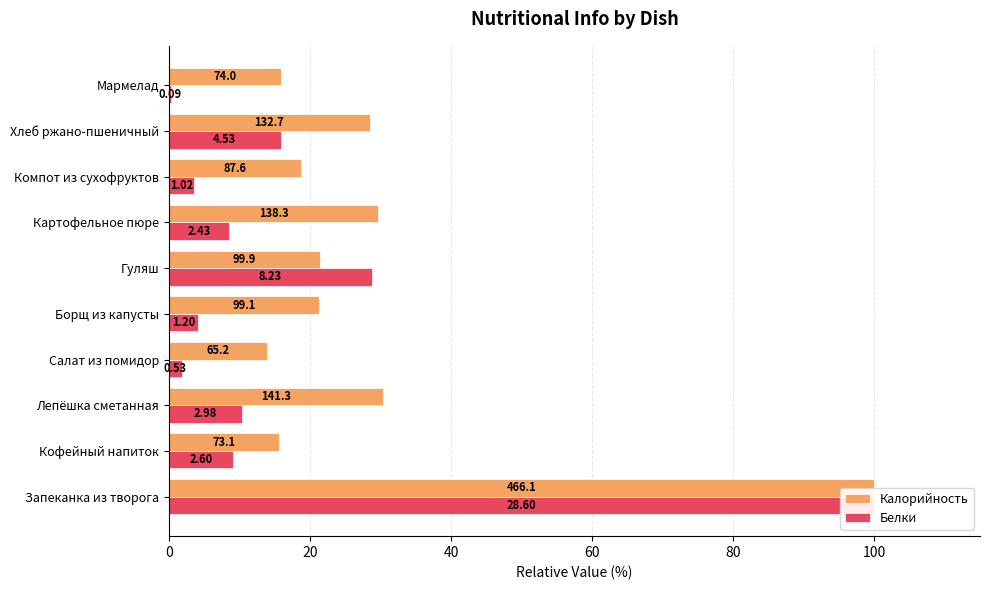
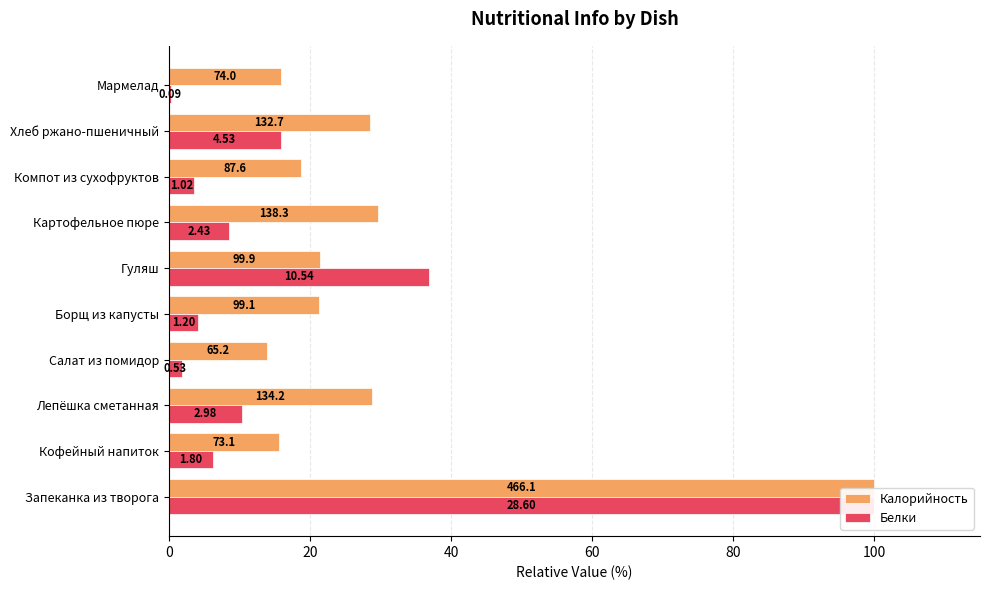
Белки, Гуляш: 8.23 -> 10.54
Калорийность, Лепёшка сметанная: 141.3 -> 134.2
Белки, Кофейный напиток: 2.60 -> 1.80
